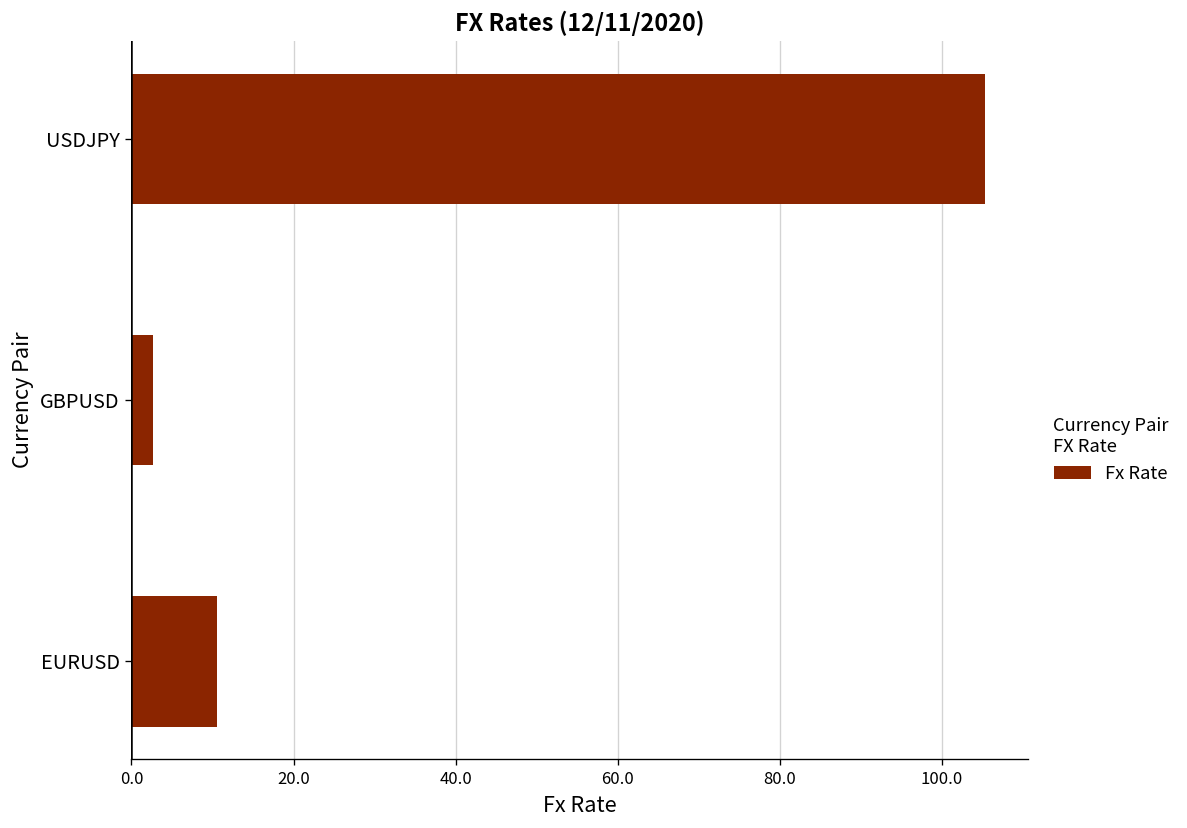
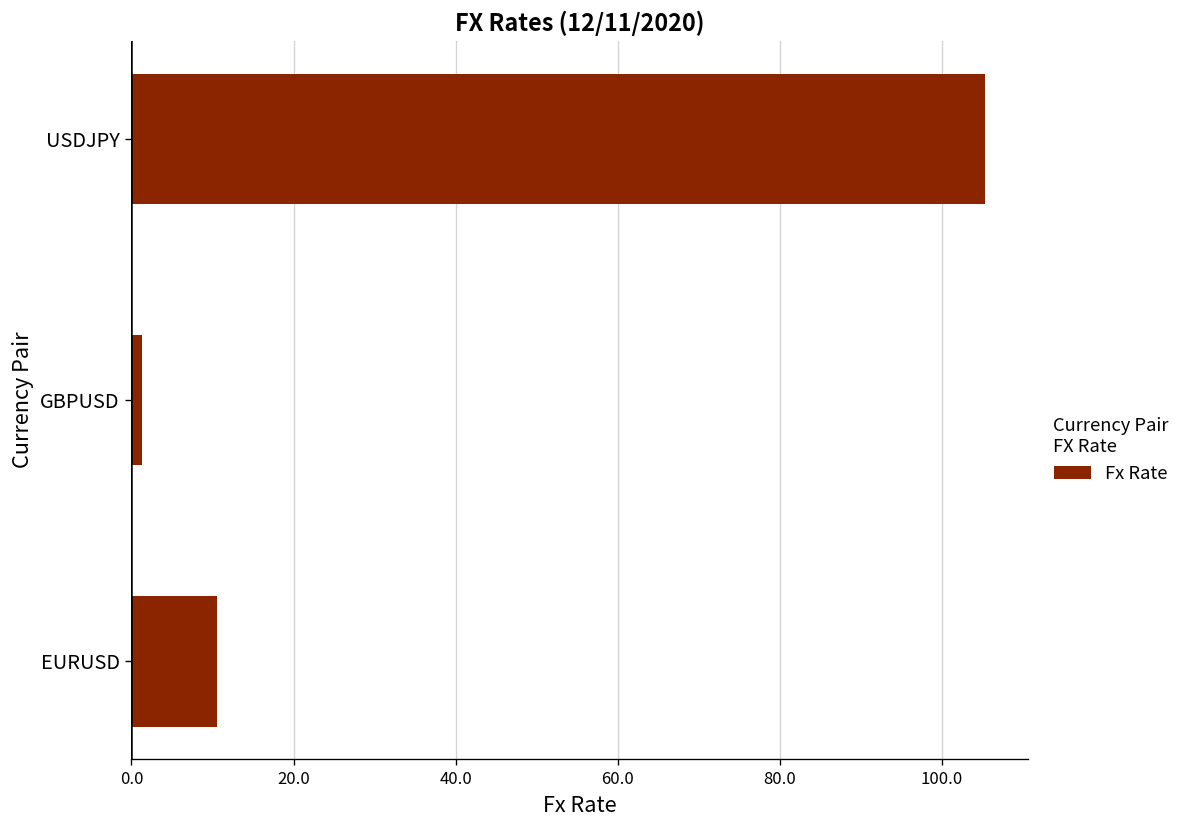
GBPUSD: 3 -> 1
